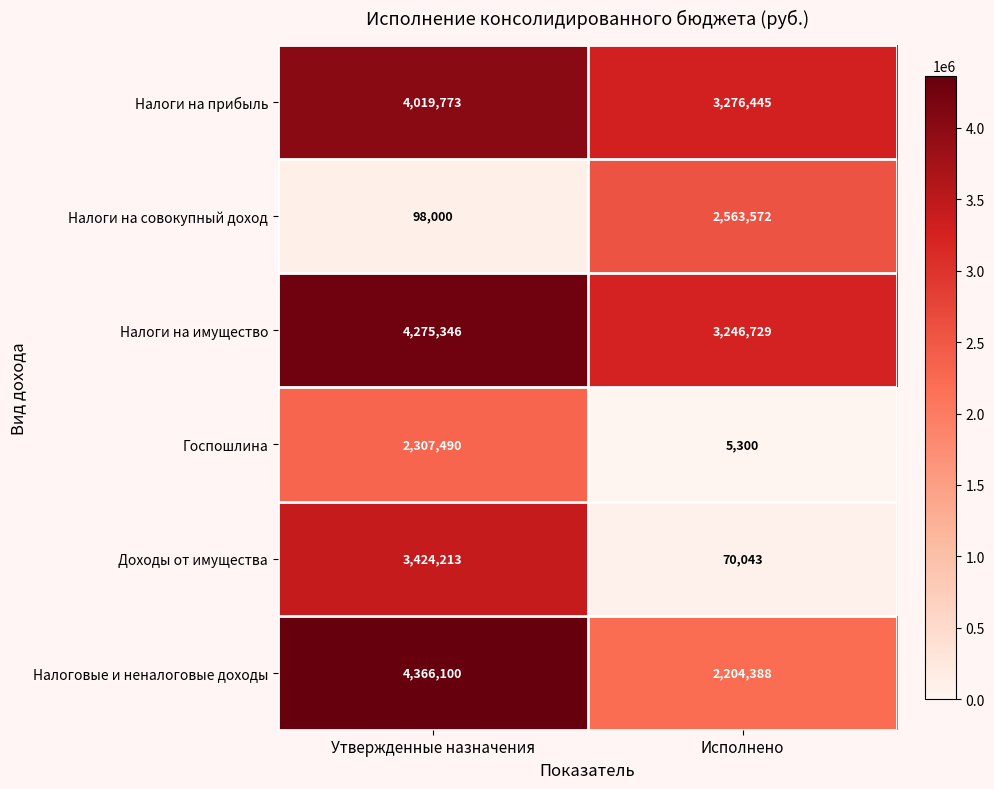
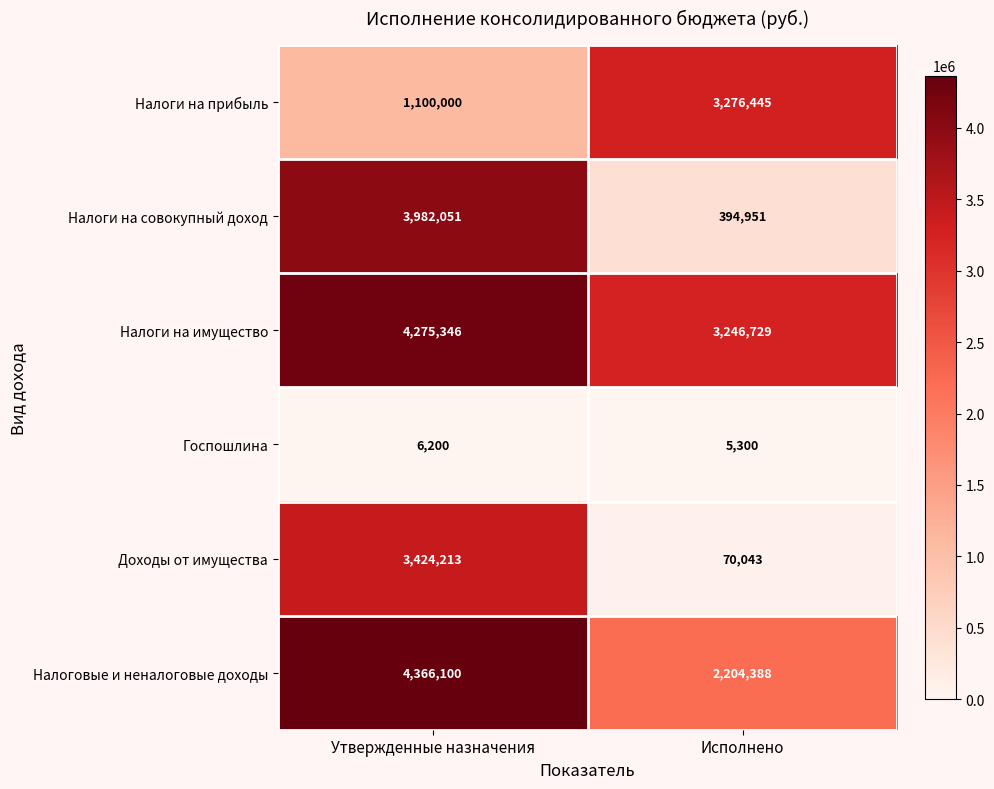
Налоги на прибыль, Утвержденные назначения: 4,019,773 -> 1,100,000
Налоги на совокупный доход, Утвержденные назначения: 98,000 -> 3,982,051
Налоги на совокупный доход, Исполнено: 2,563,572 -> 394,951
Госпошлина, Утвержденные назначения: 2,307,490 -> 6,200
